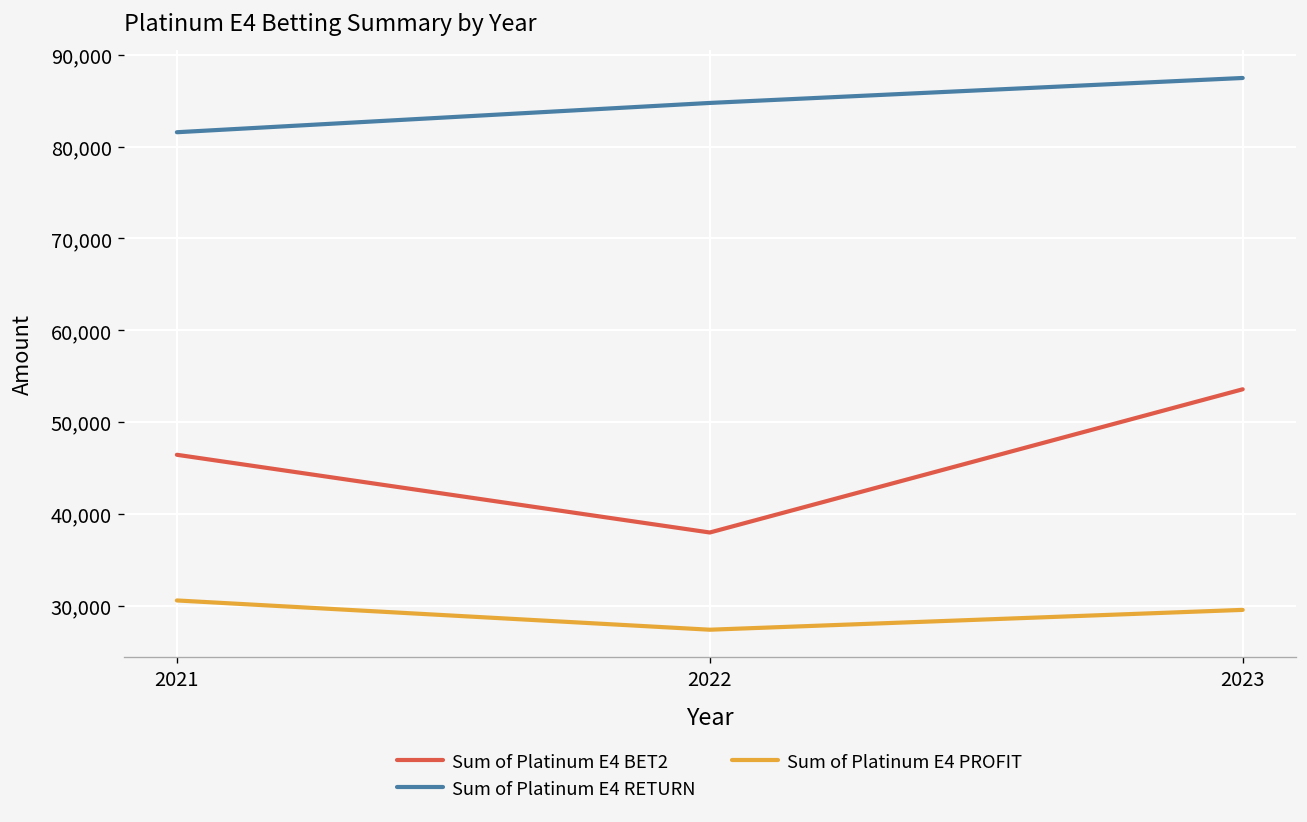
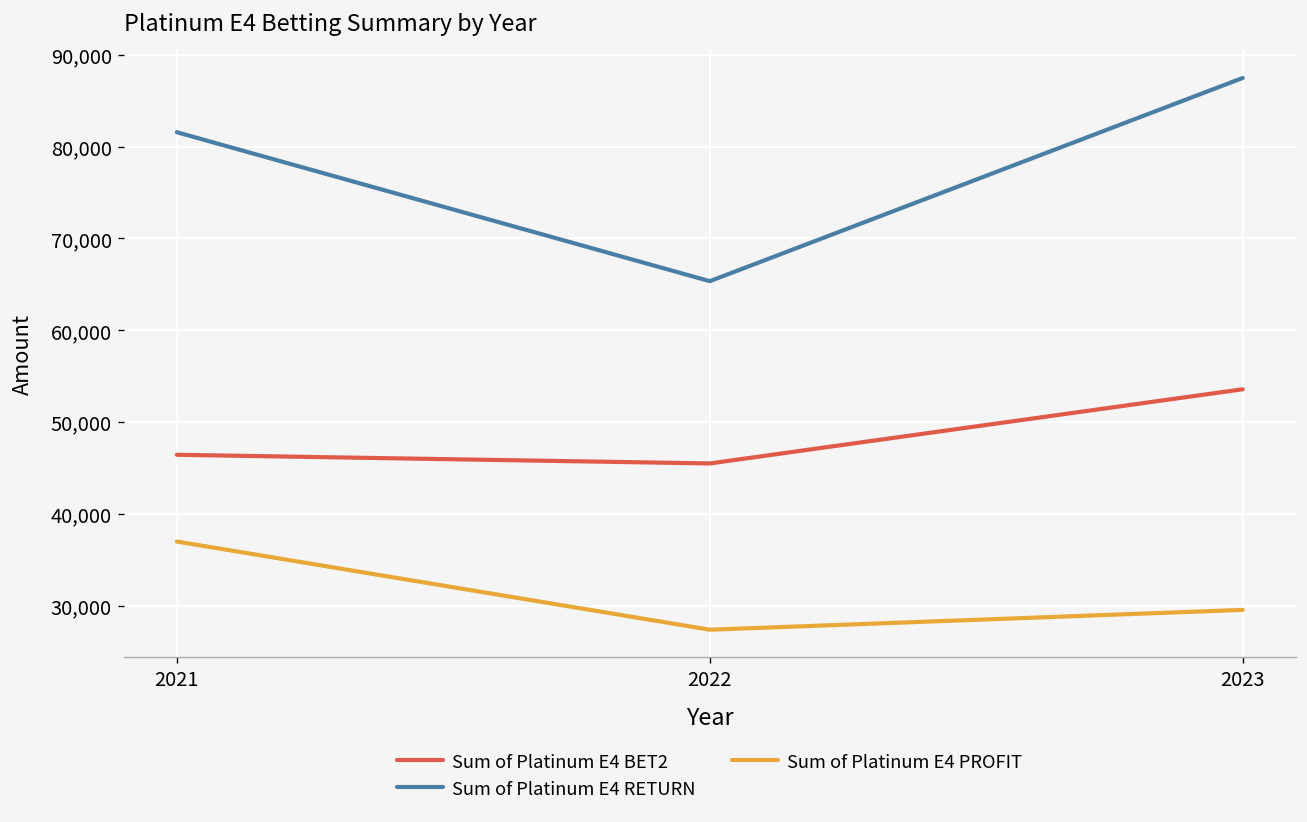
Sum of Platinum E4 PROFIT, 2021: 31,000 -> 37,000
Sum of Platinum E4 BET2, 2022: 38,000 -> 45,000
Sum of Platinum E4 RETURN, 2022: 85,000 -> 65,000
